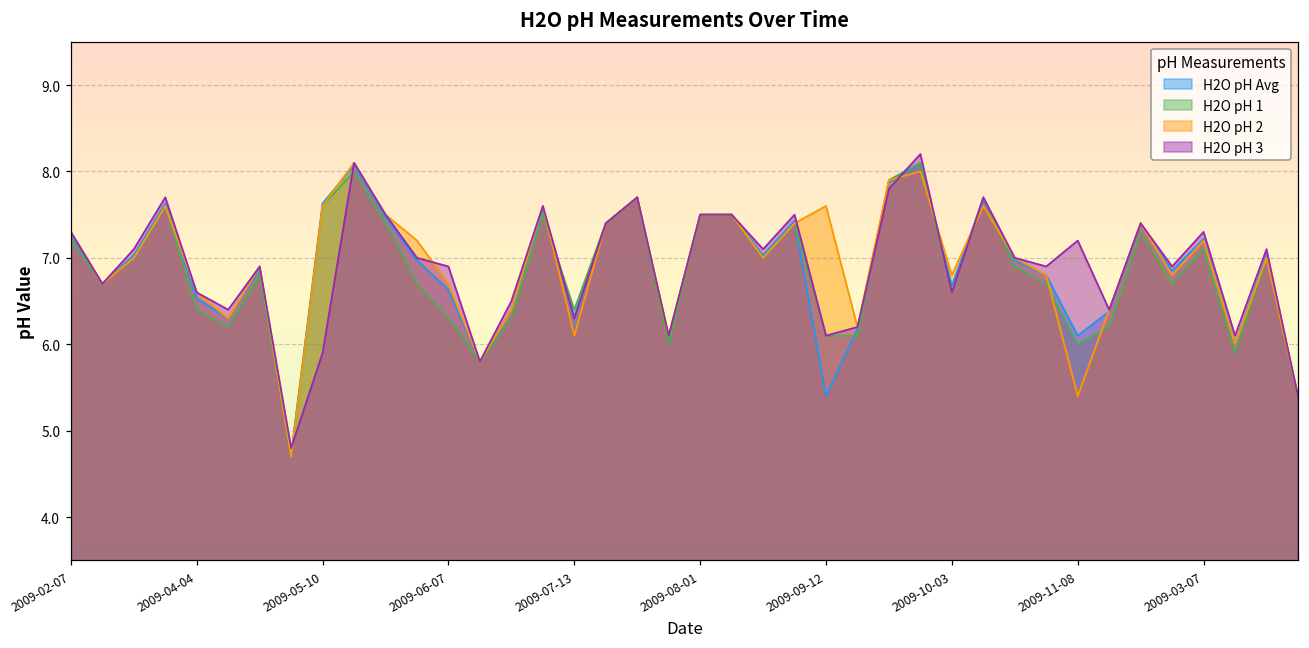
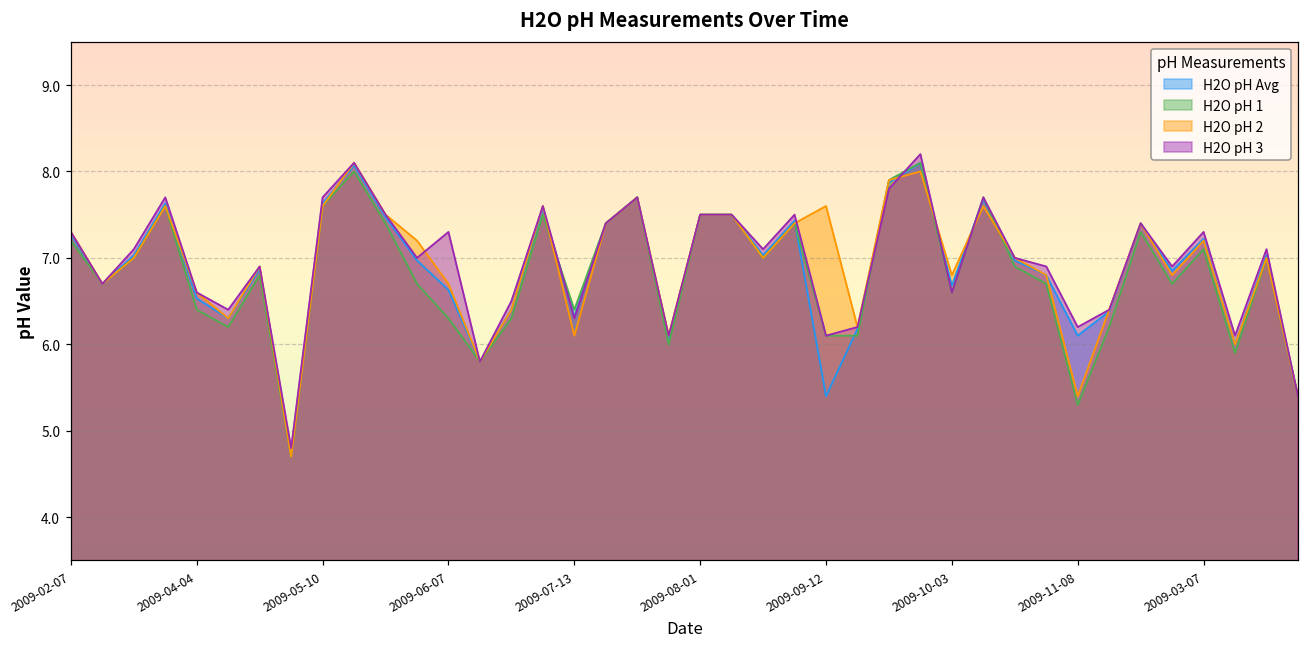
H2O pH 3, 2009-05-10: 5.9 -> 7.7
H2O pH 3, 2009-06-07: 6.9 -> 7.3
H2O pH 1, 2009-11-08: 6.0 -> 5.3
H2O pH 3, 2009-11-08: 7.2 -> 6.2
